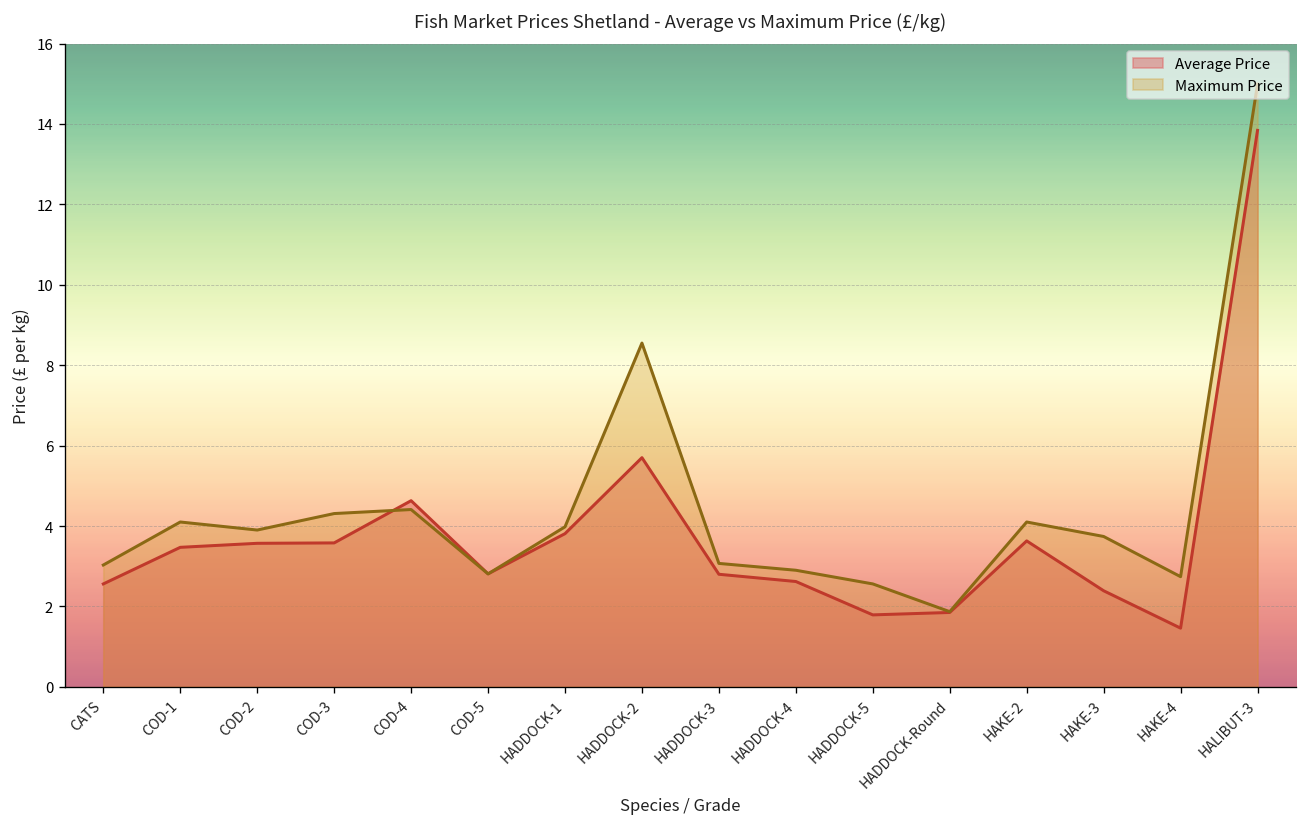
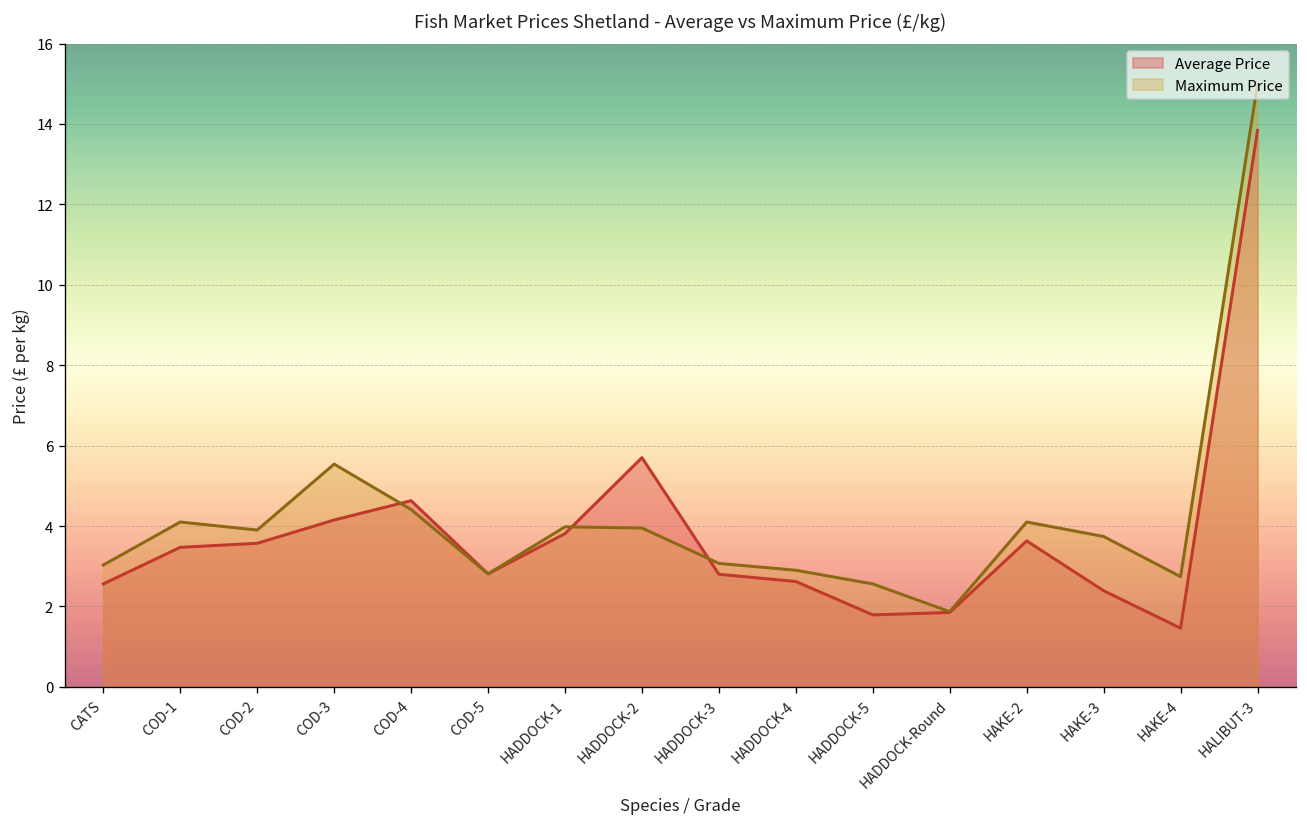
Average Price, COD-3: 3.6 -> 4.2
Maximum Price, COD-3: 4.3 -> 5.5
Maximum Price, HADDOCK-2: 8.6 -> 4.0
